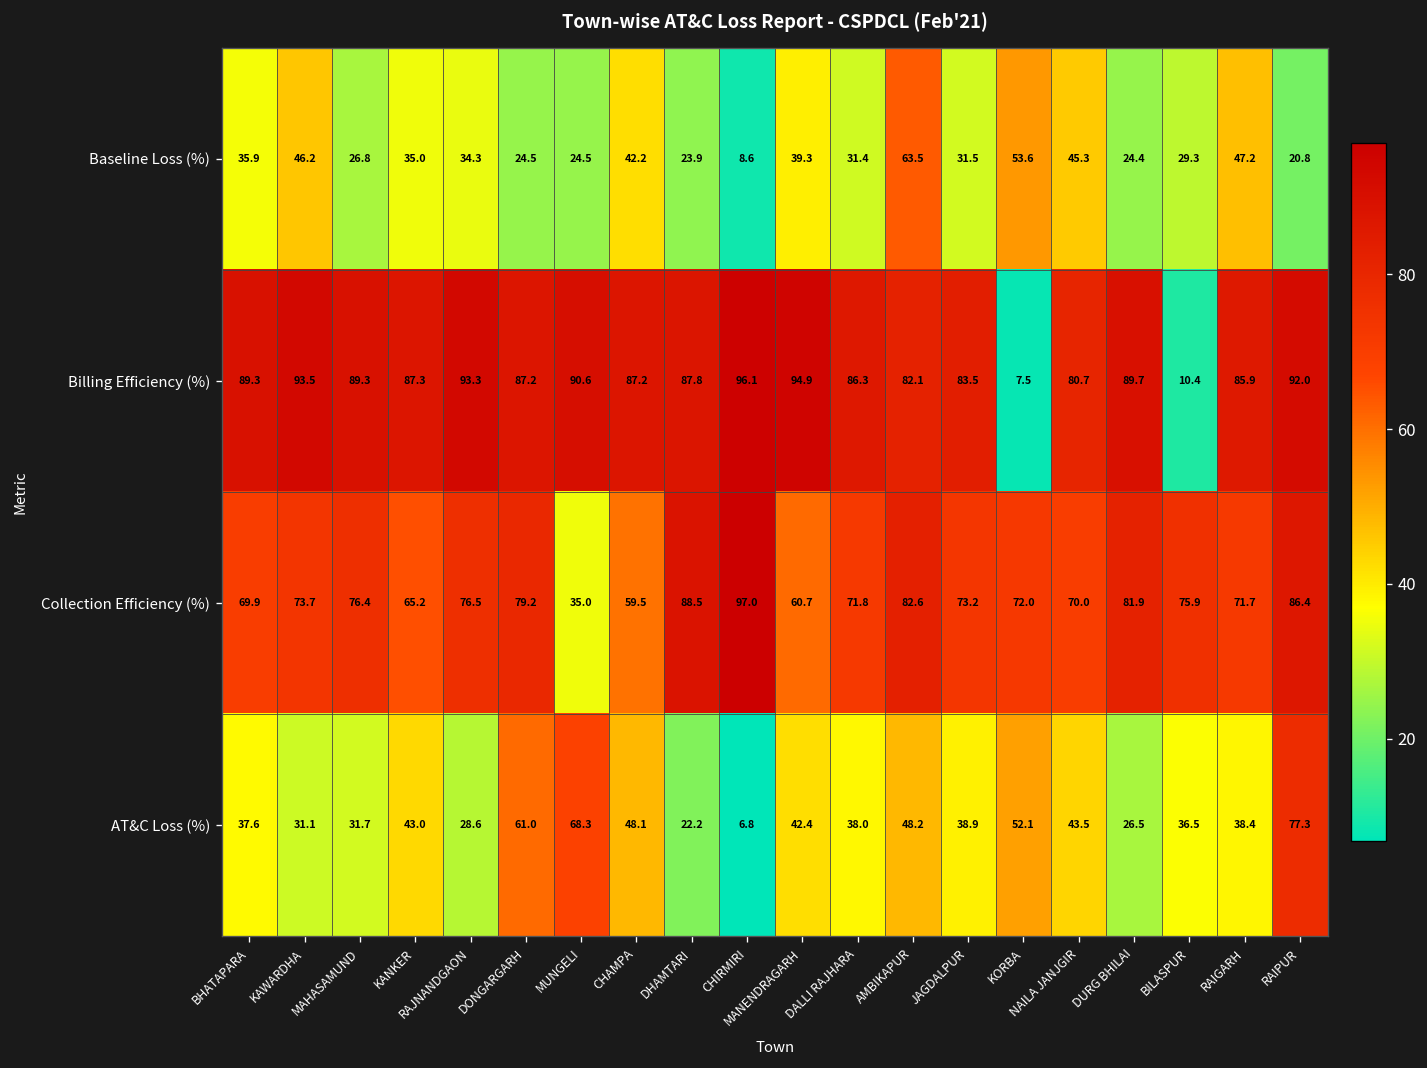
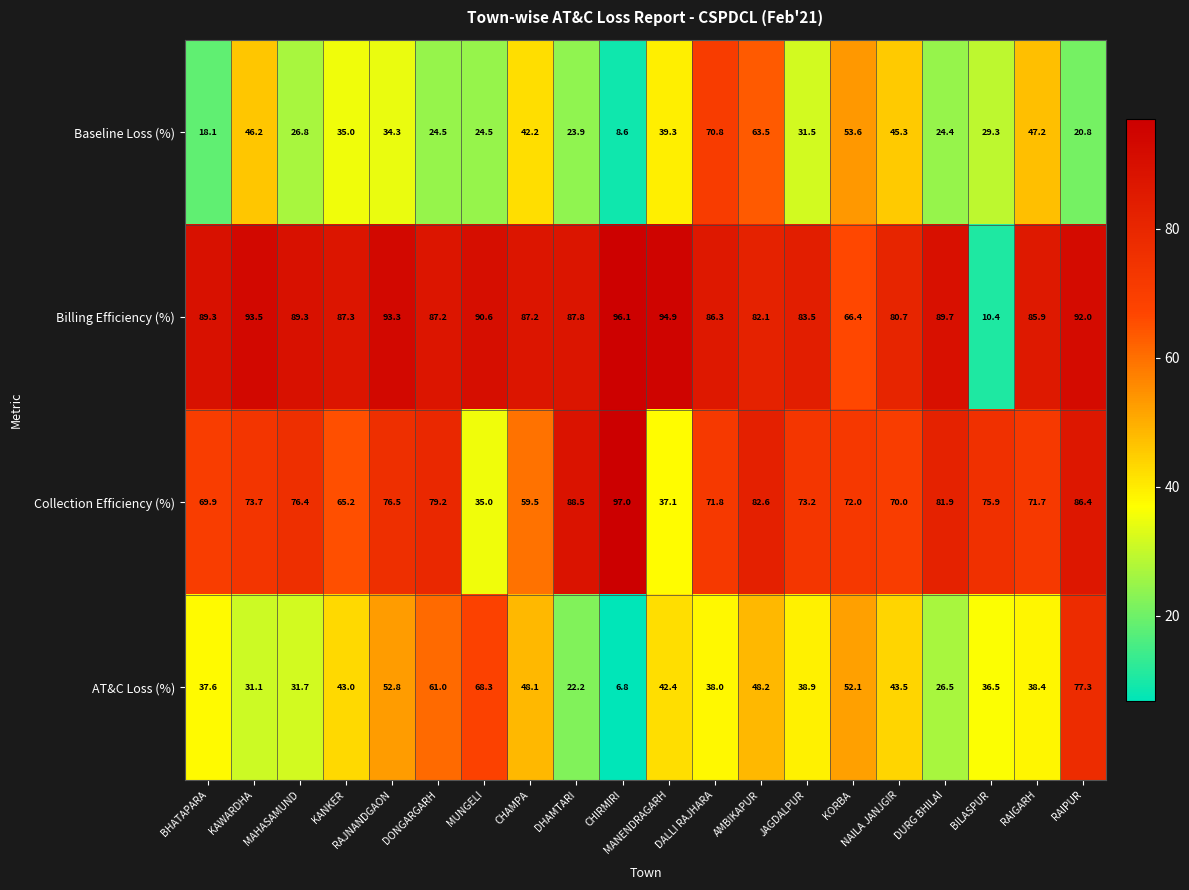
Baseline Loss (%), BHATAPARA: 35.9 -> 18.1
Baseline Loss (%), DALLI RAJHARA: 31.4 -> 70.8
Billing Efficiency (%), KORBA: 7.5 -> 66.4
Collection Efficiency (%), MANENDRAGARH: 60.7 -> 37.1
AT&C Loss (%), RAJNANDGAON: 28.6 -> 52.8
